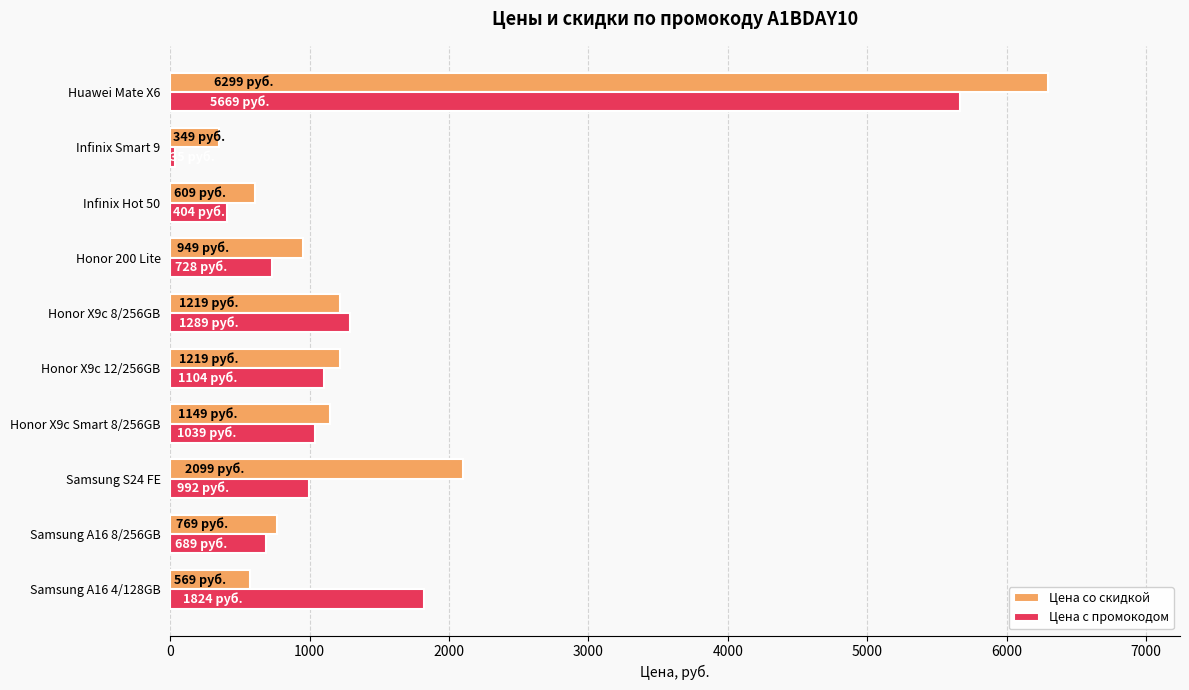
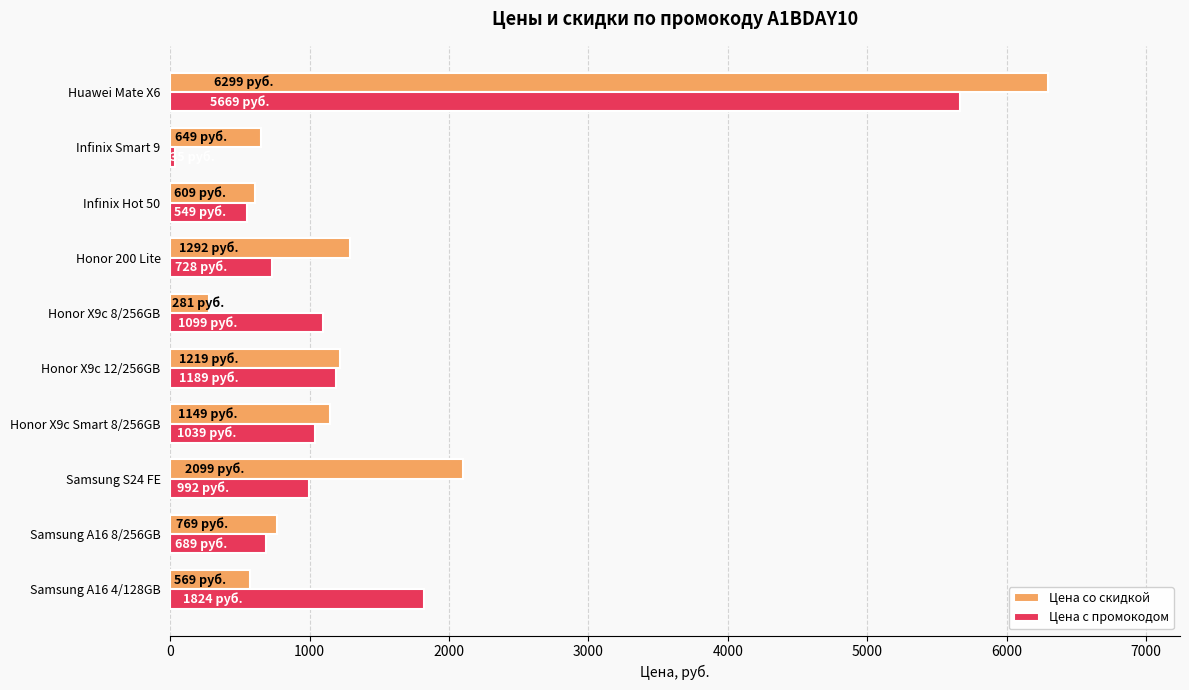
Цена со скидкой, Infinix Smart 9: 349 -> 649
Цена c промокодом, Infinix Hot 50: 404 -> 549
Цена со скидкой, Honor 200 Lite: 949 -> 1292
Цена со скидкой, Honor X9c 8/256GB: 1219 -> 281
Цена c промокодом, Honor X9c 8/256GB: 1289 -> 1099
Цена c промокодом, Honor X9c 12/256GB: 1104 -> 1189
